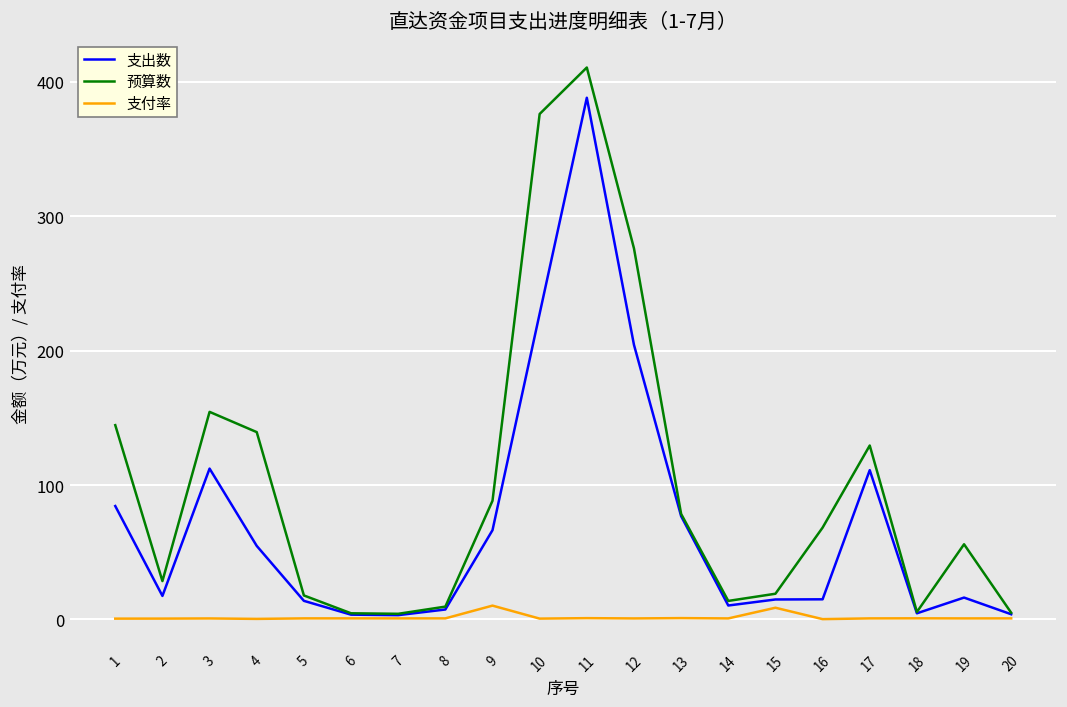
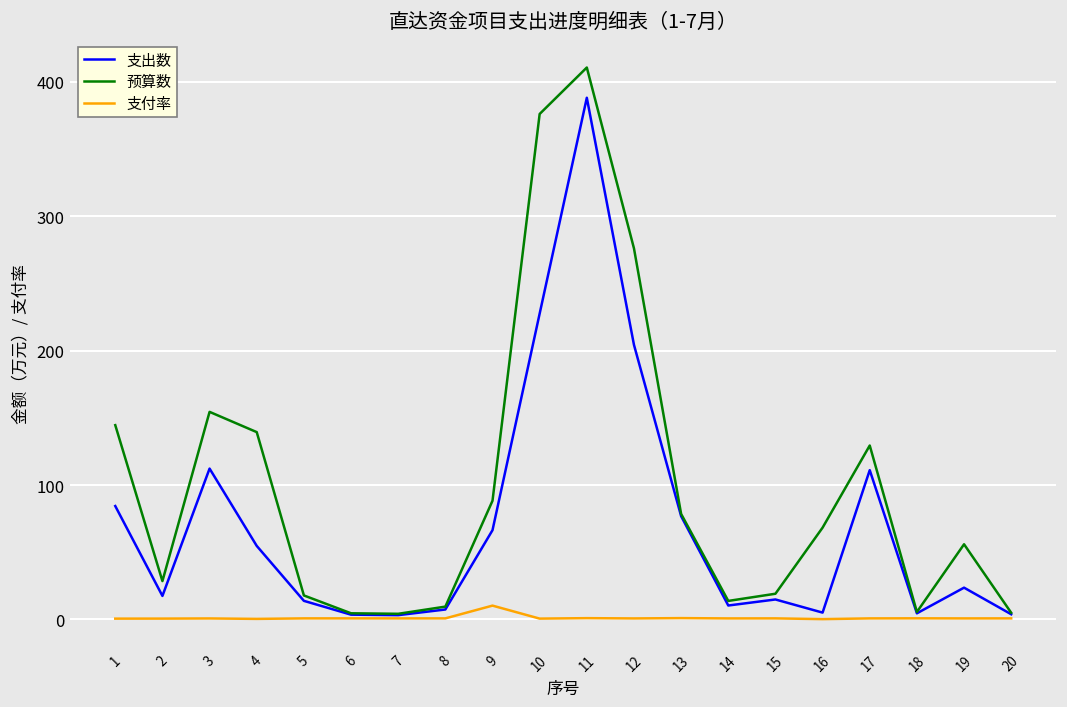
支付率, 15: 9 -> 1
支出数, 16: 15 -> 5
支出数, 19: 16 -> 24
